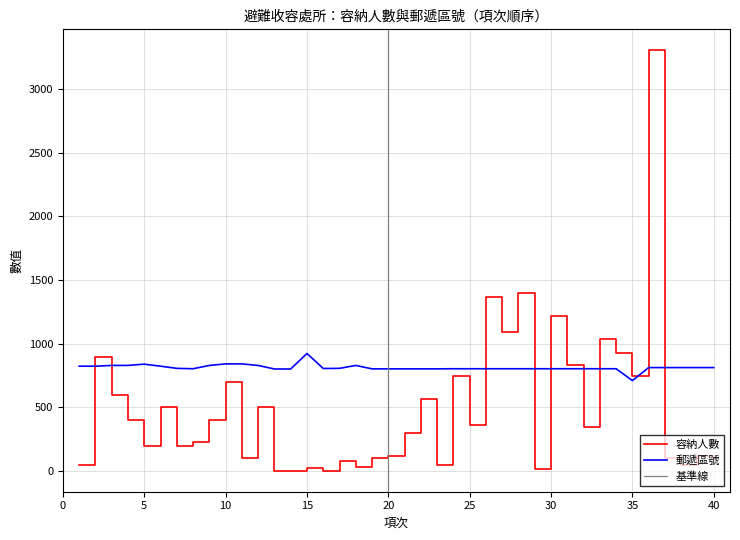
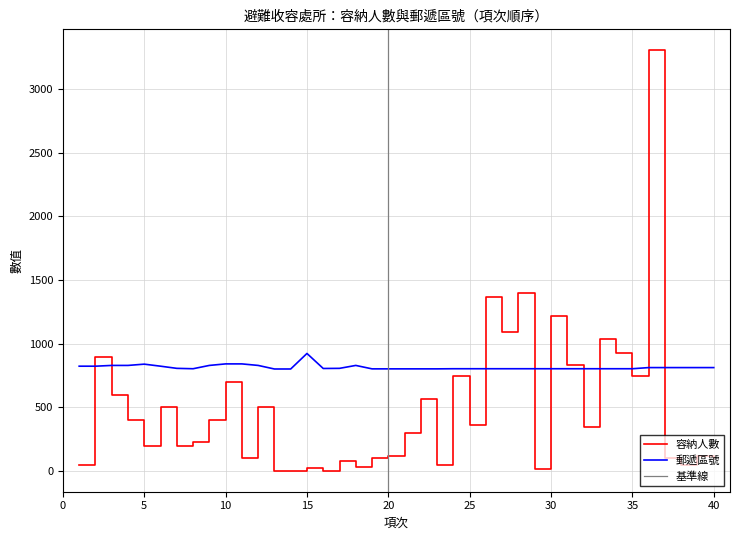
郵遞區號, 35: 710 -> 800
